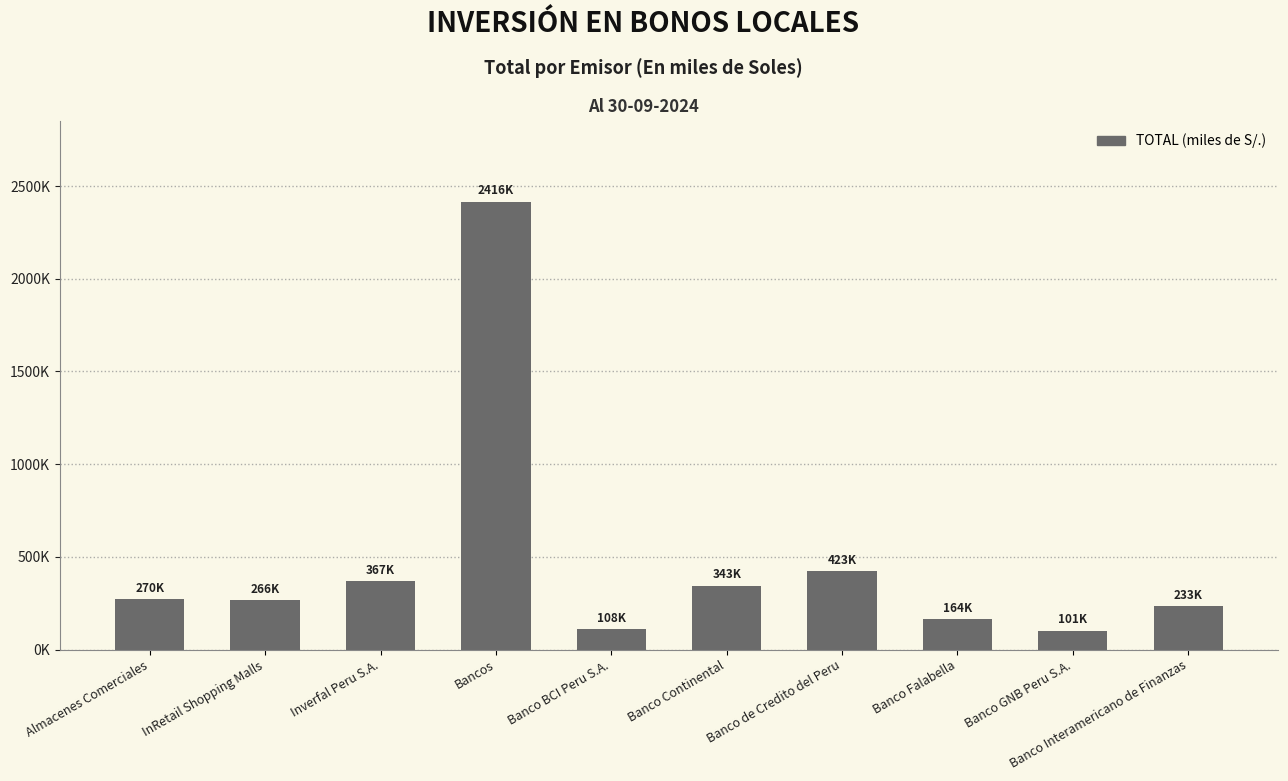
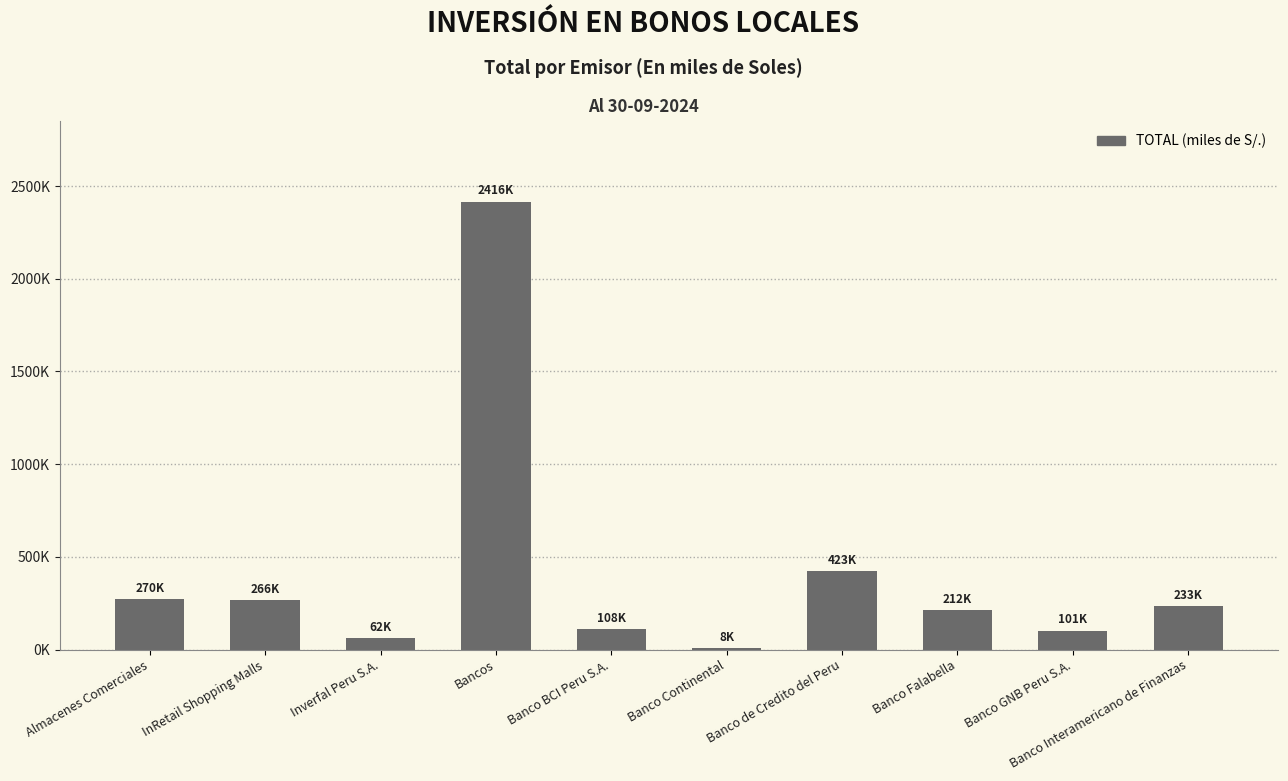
Inverfal Peru S.A.: 367K -> 62K
Banco Continental: 343K -> 8K
Banco Falabella: 164K -> 212K
